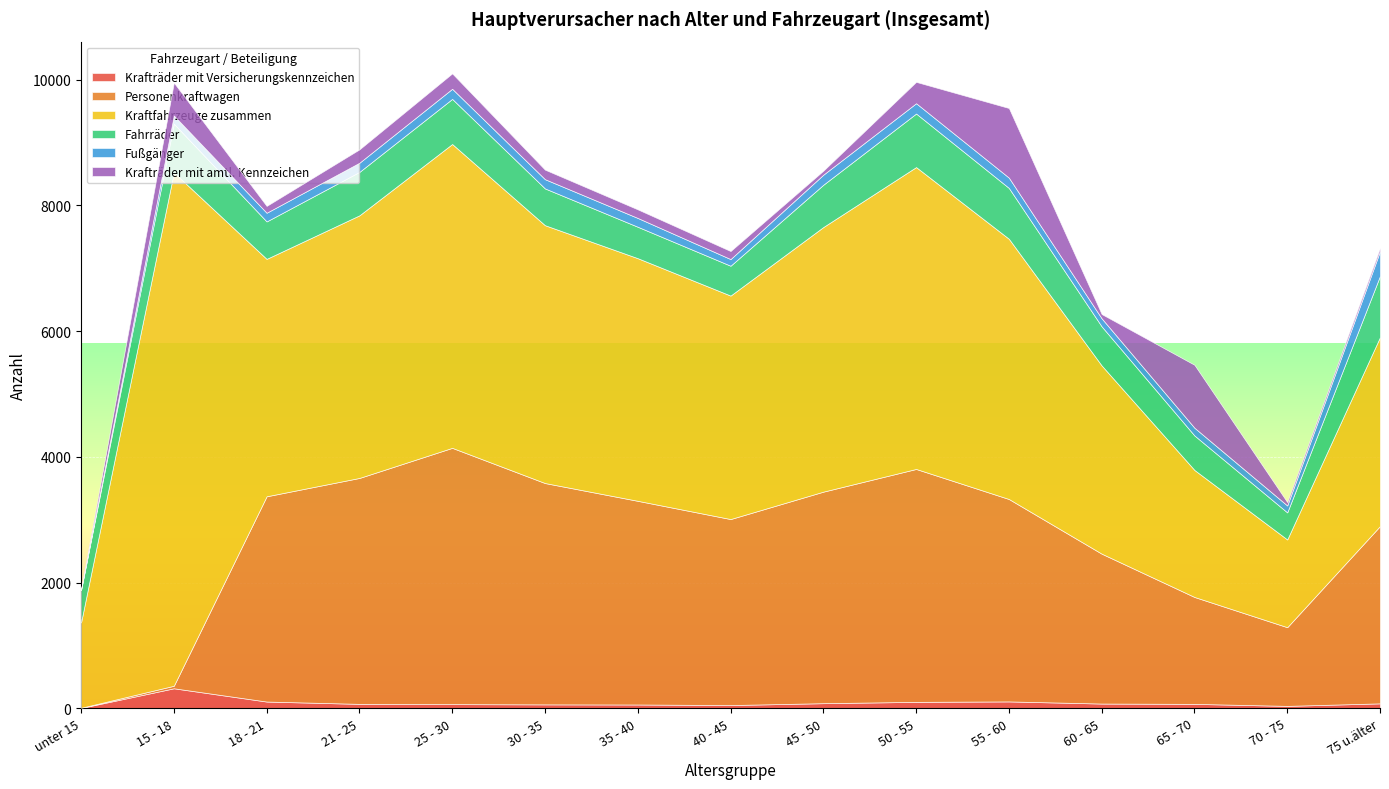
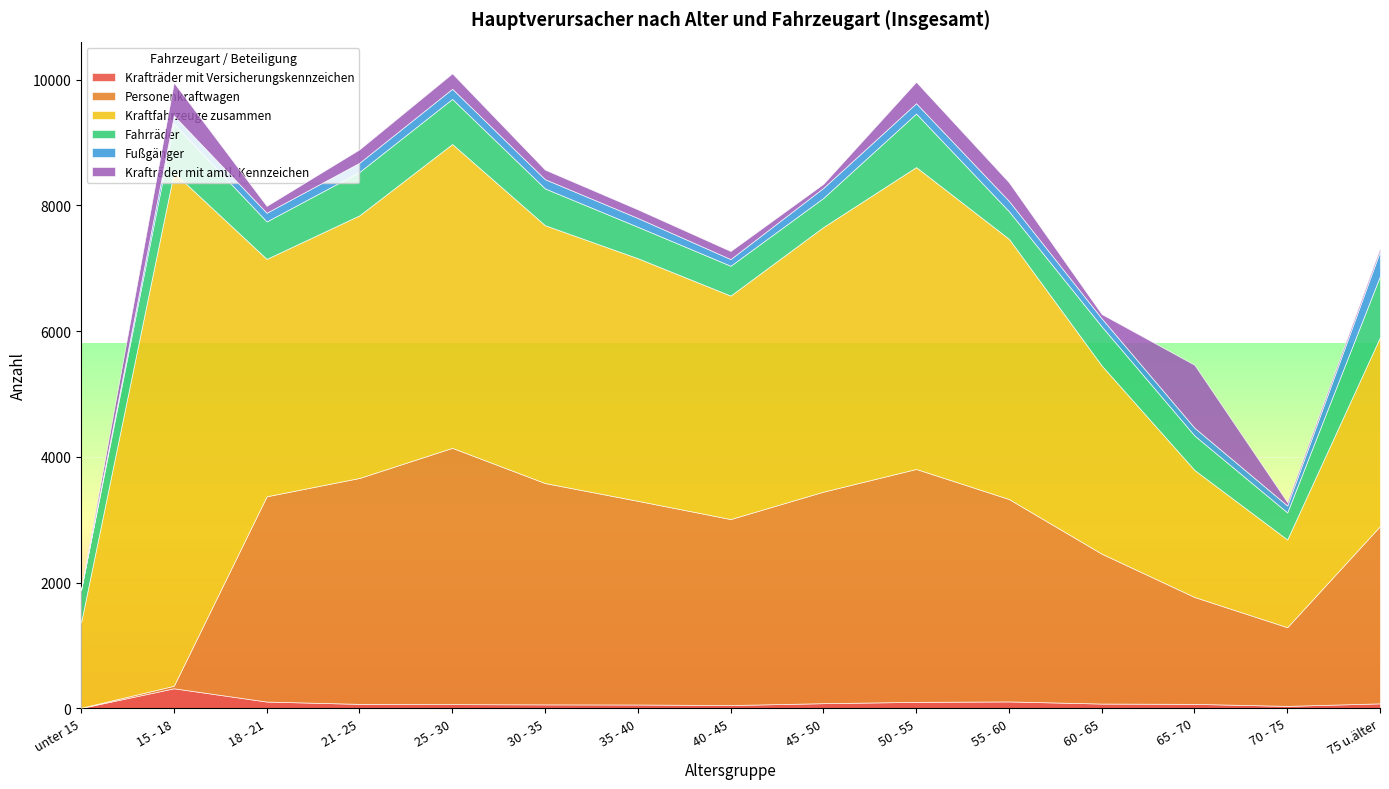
Fahrräder, 45 - 50: 700 -> 500
Fahrräder, 55 - 60: 800 -> 400
Krafträder mit amtl. Kennzeichen, 55 - 60: 1100 -> 300
